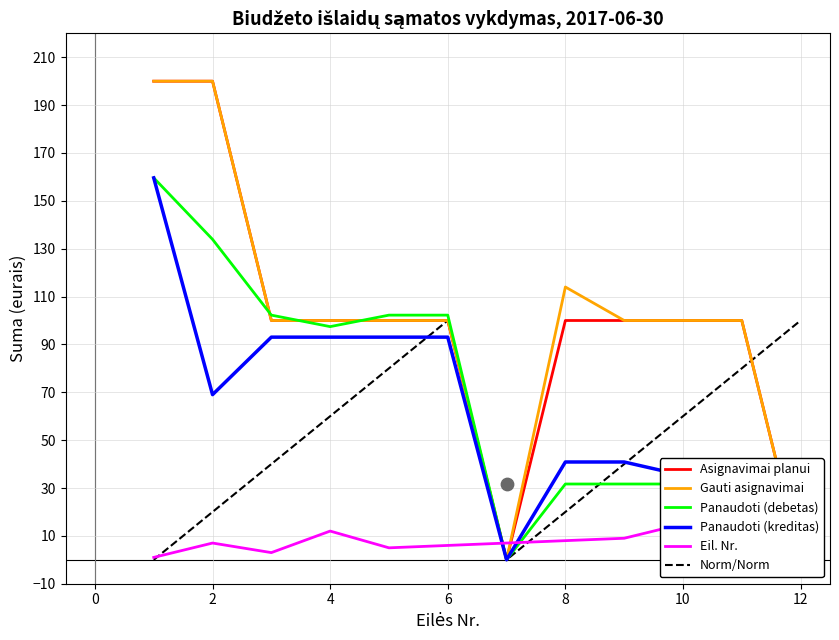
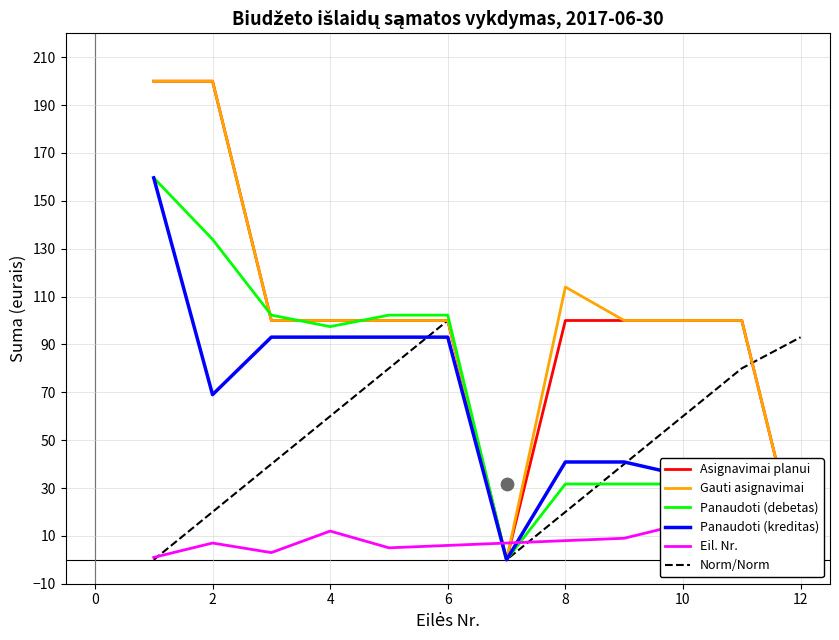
Norm/Norm, 12: 100 -> 93
